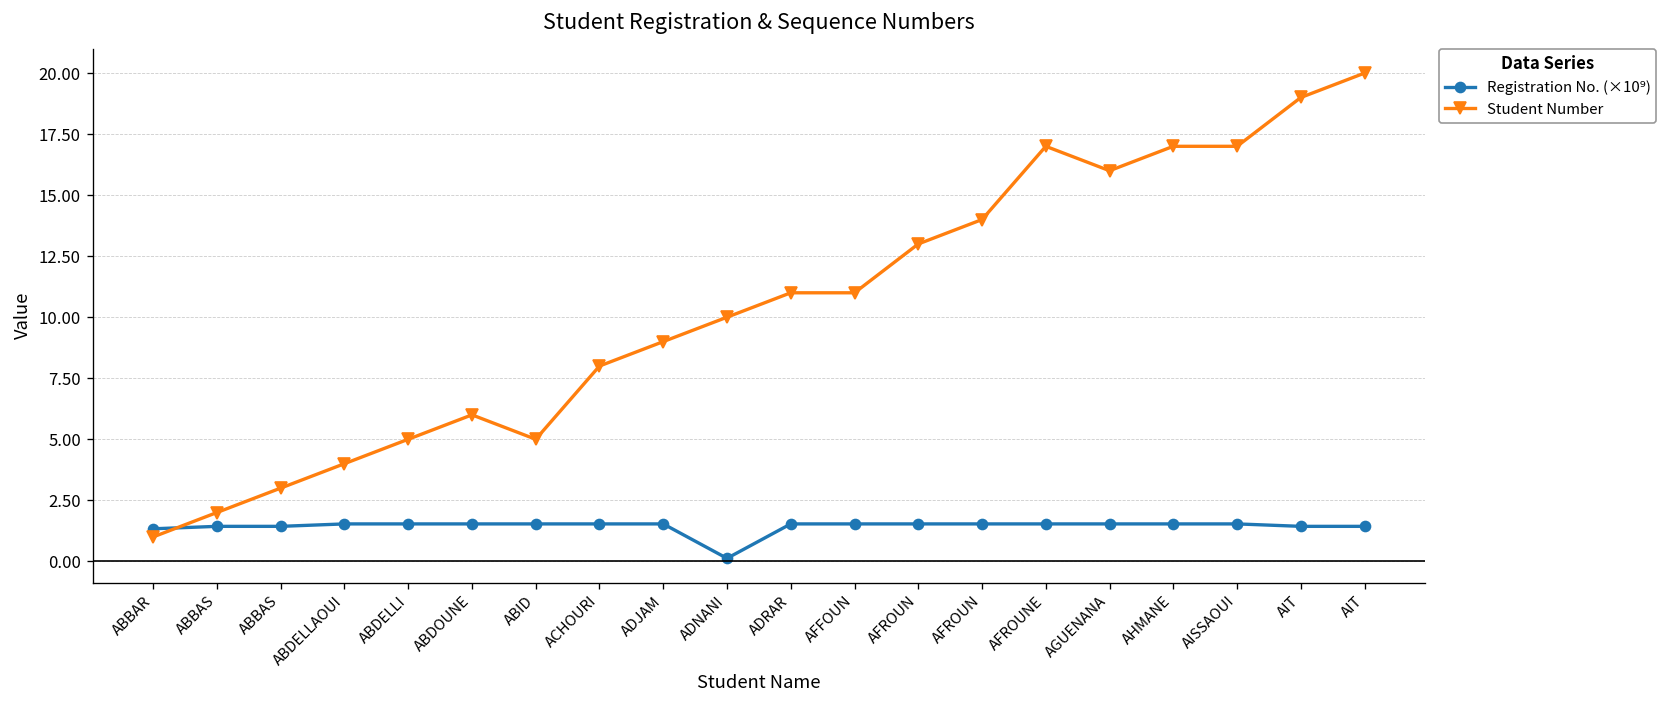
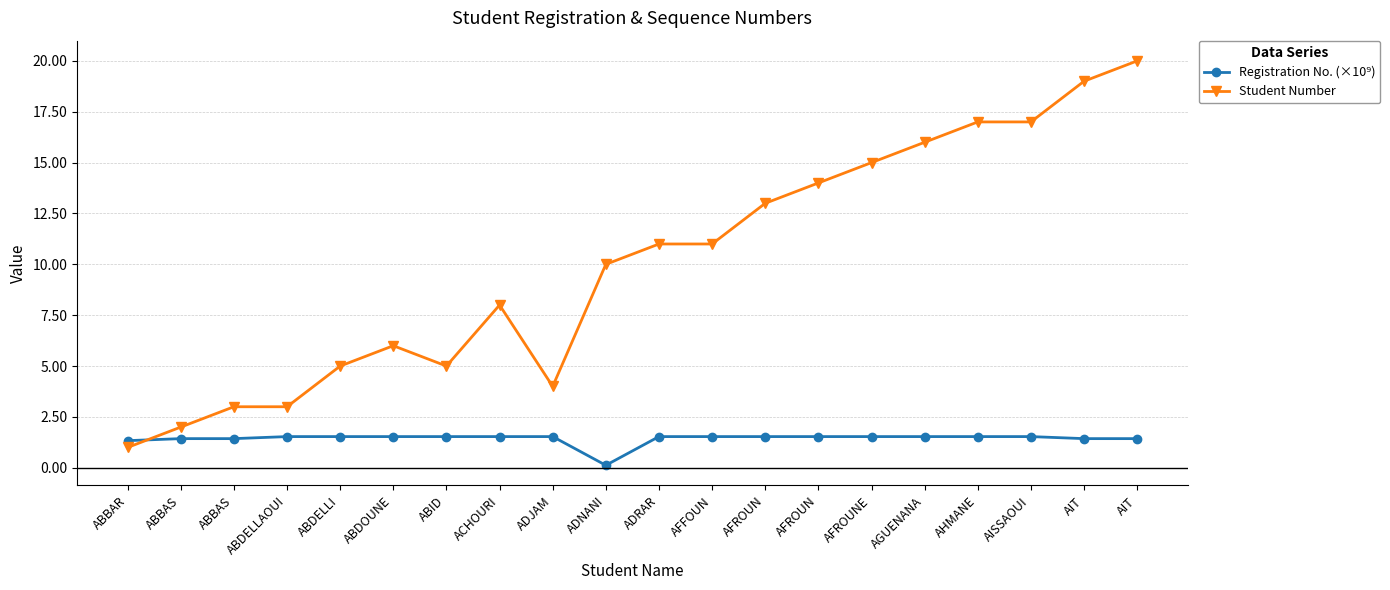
Student Number, ABDELLAOUI: 4 -> 3
Student Number, ADJAM: 9 -> 4
Student Number, AFROUNE: 17 -> 15
